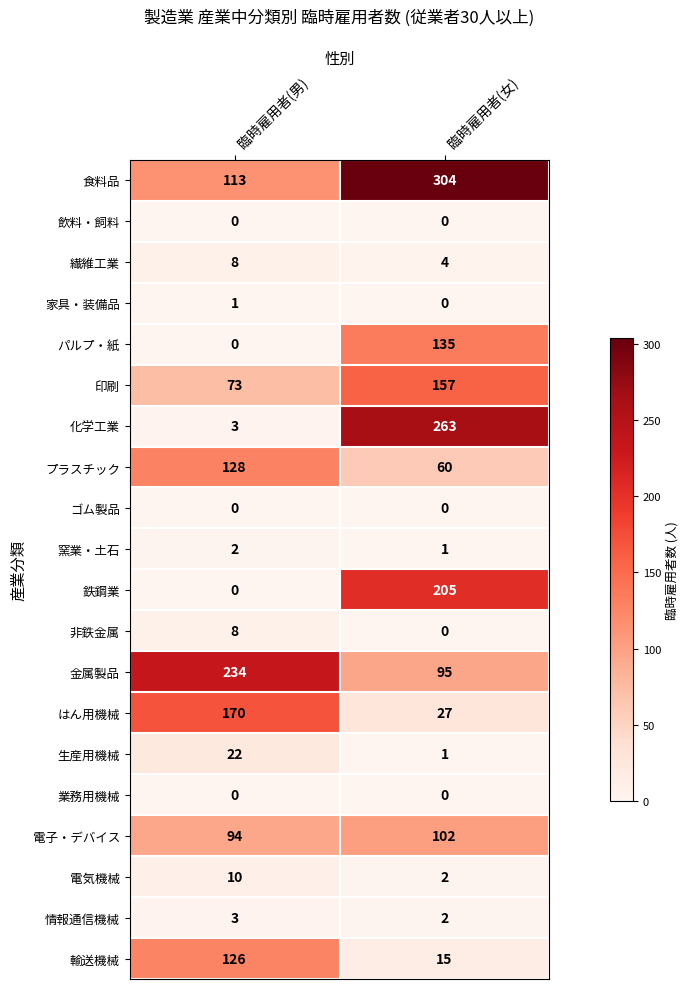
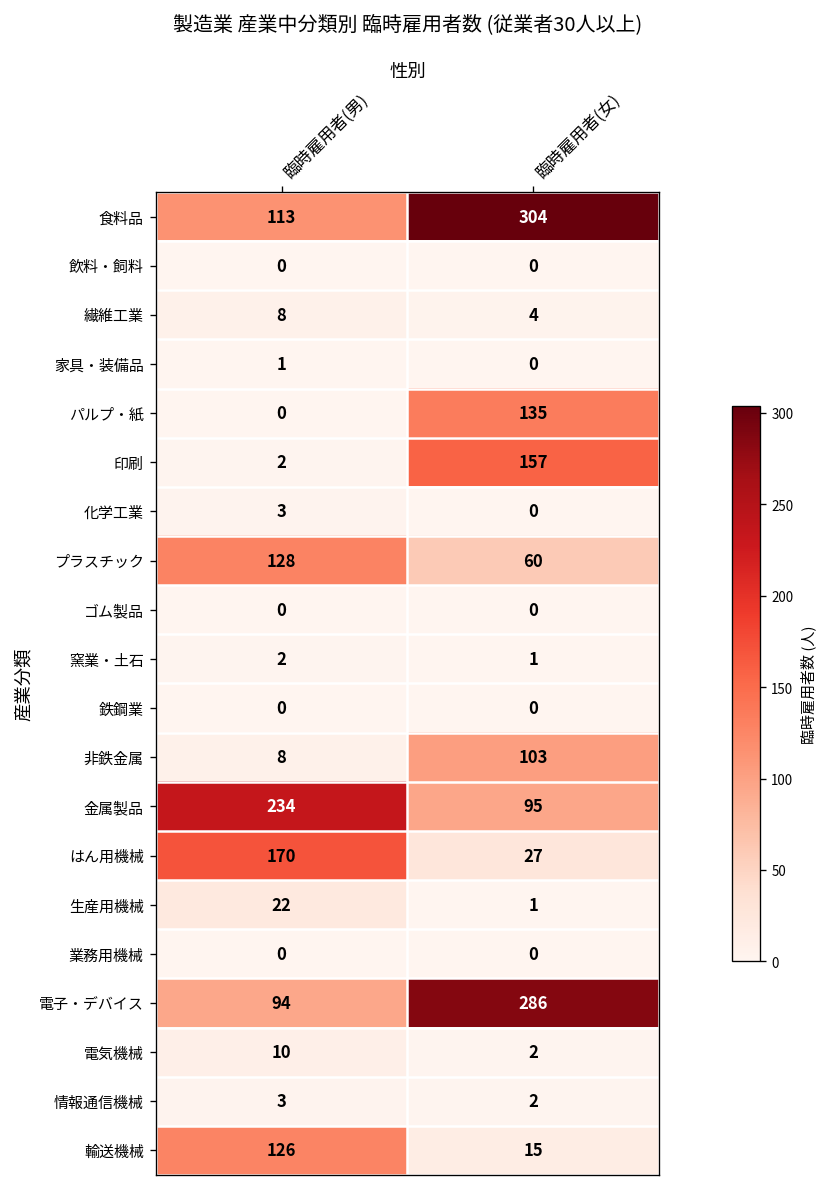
印刷, 臨時雇用者(男): 73 -> 2
化学工業, 臨時雇用者(女): 263 -> 0
鉄鋼業, 臨時雇用者(女): 205 -> 0
非鉄金属, 臨時雇用者(女): 0 -> 103
電子・デバイス, 臨時雇用者(女): 102 -> 286
